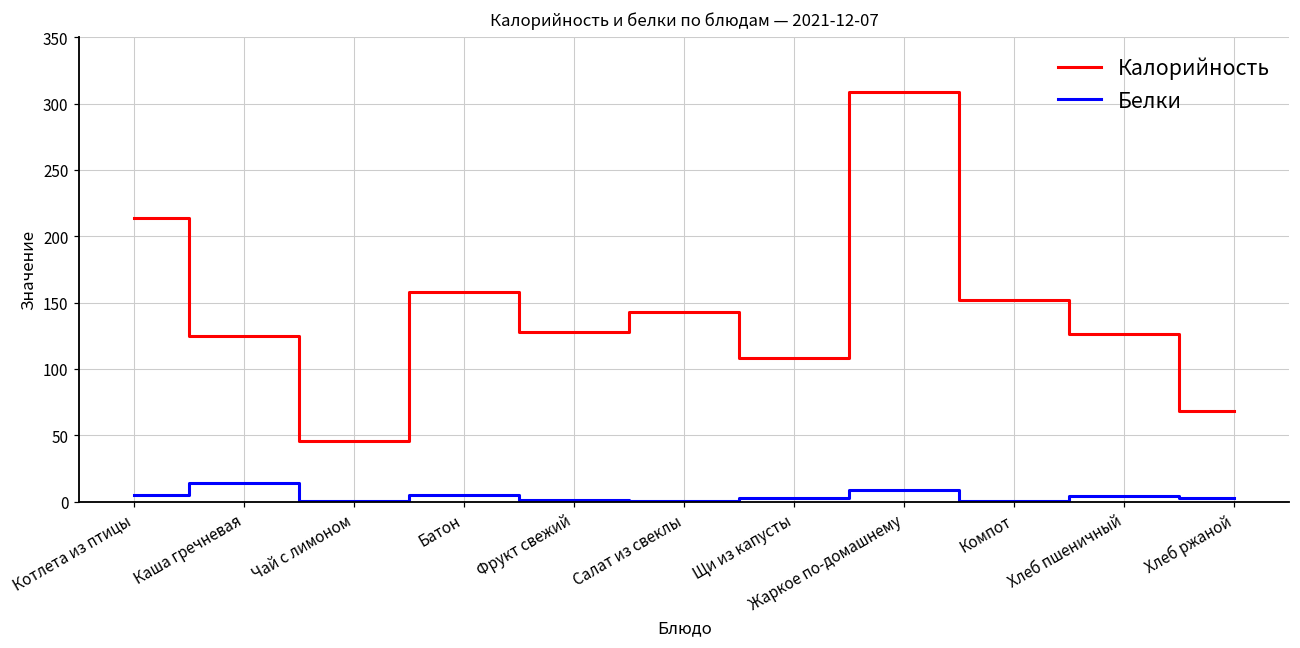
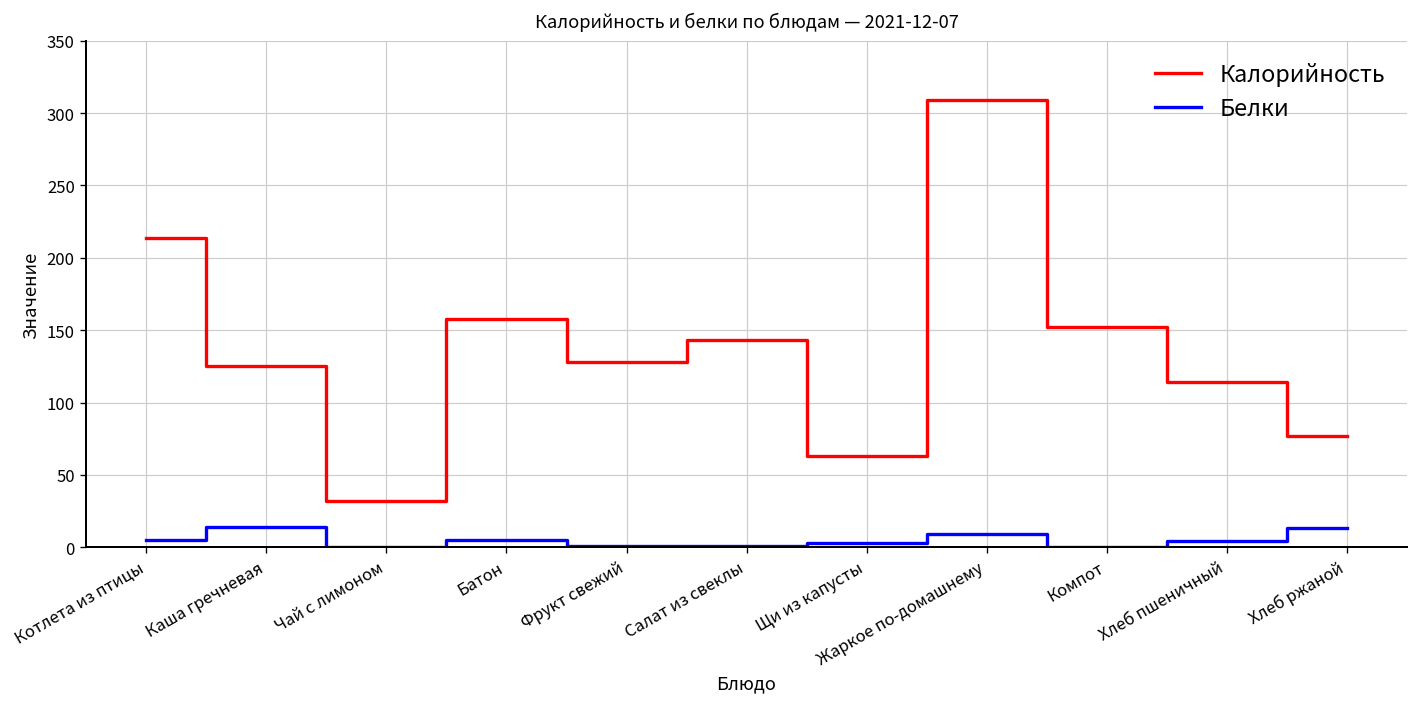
Калорийность, Чай с лимоном: 46 -> 32
Калорийность, Щи из капусты: 108 -> 63
Калорийность, Хлеб пшеничный: 126 -> 114
Калорийность, Хлеб ржаной: 68 -> 77
Белки, Хлеб ржаной: 3 -> 14
